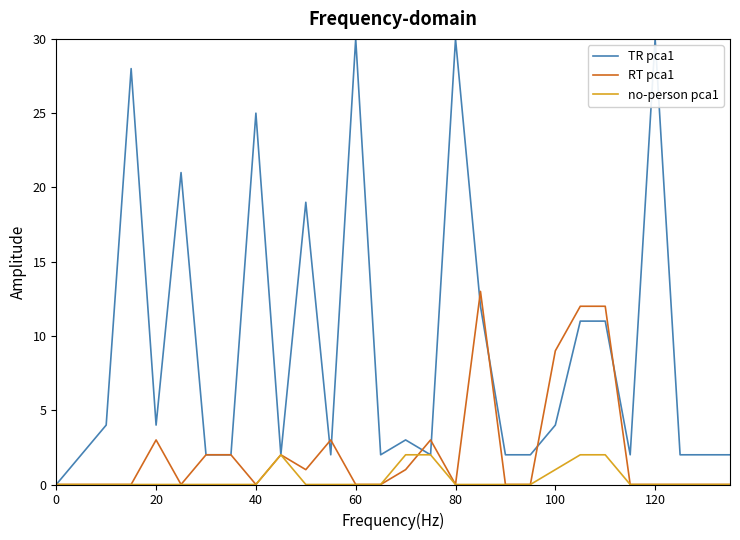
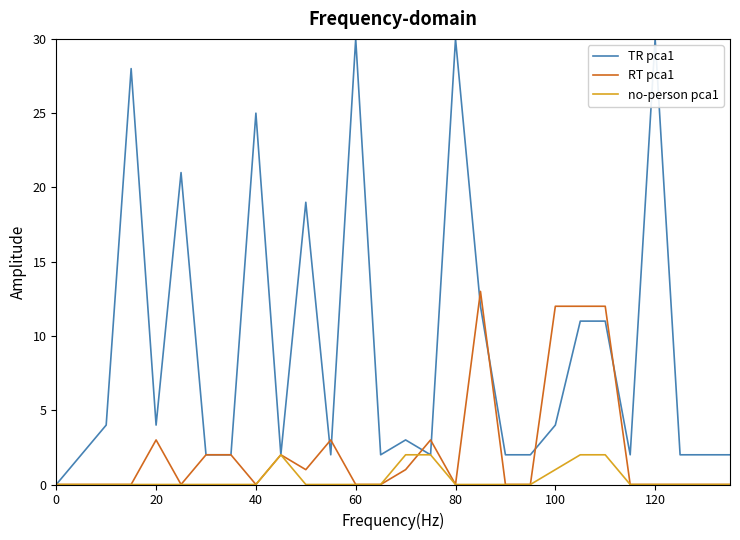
RT pca1, 100: 9 -> 12
